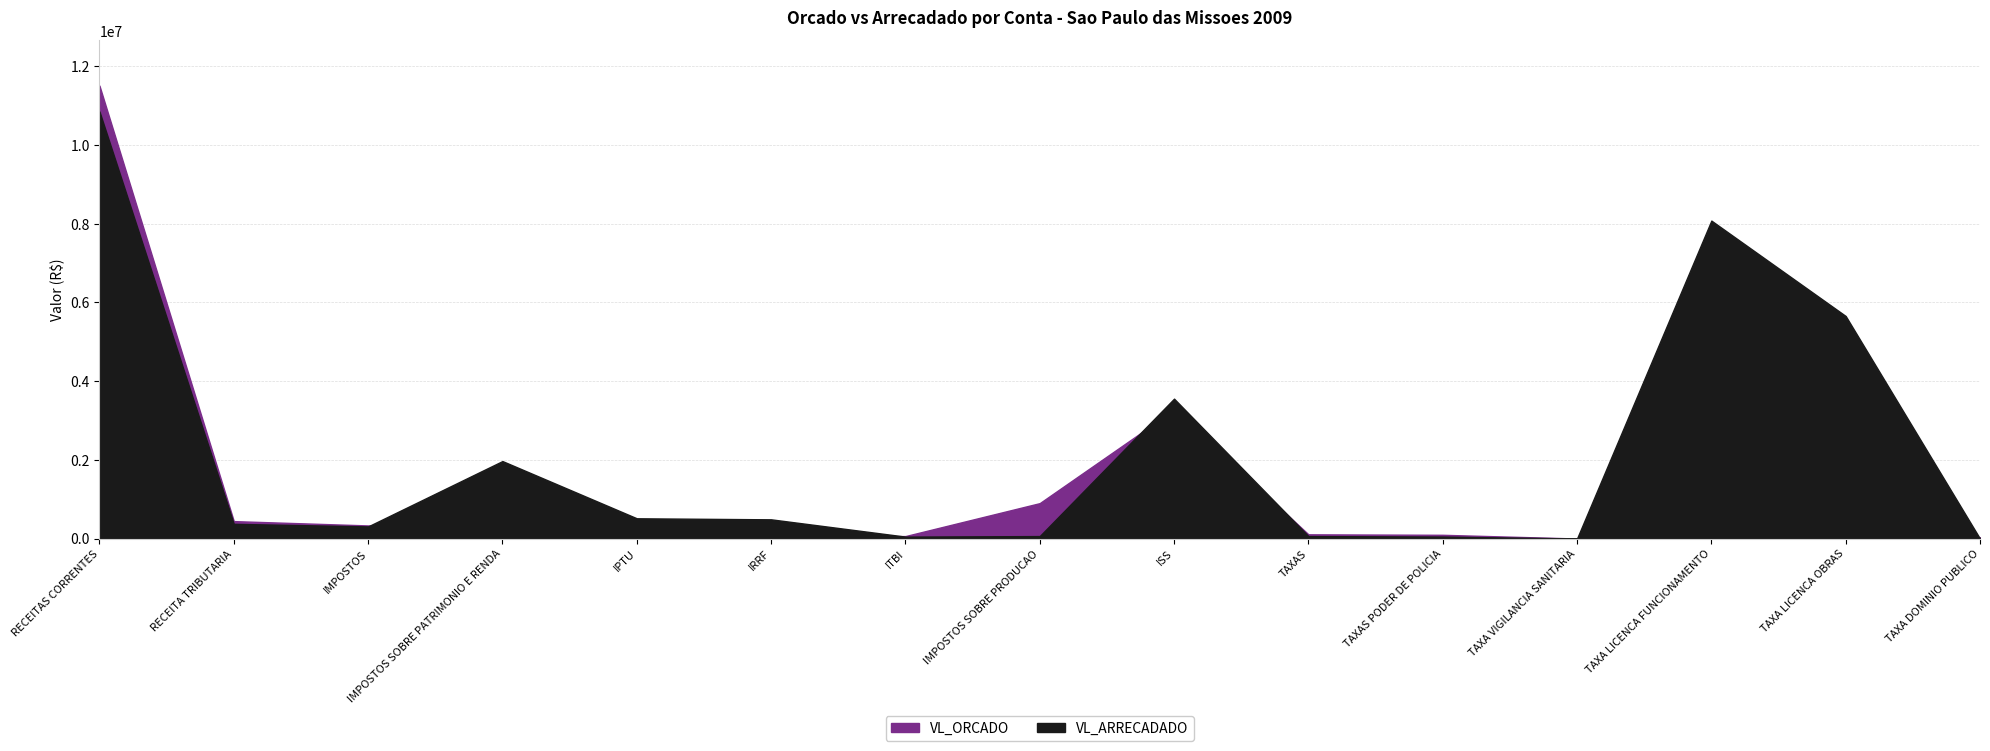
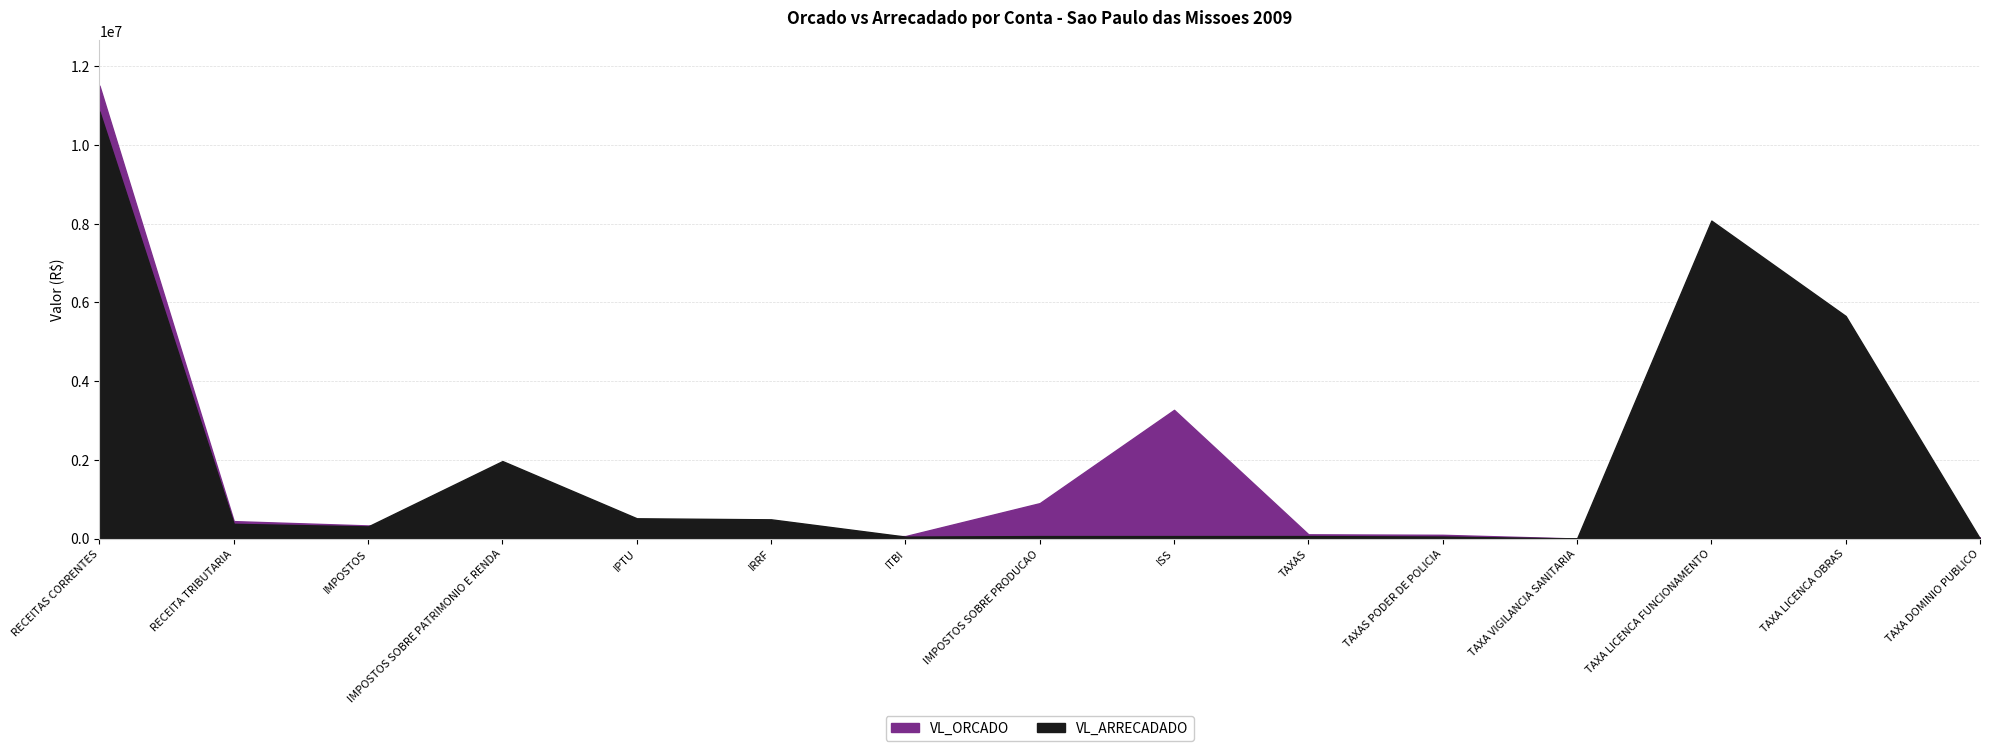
VL_ARRECADADO, ISS: 3600000 -> 100000
